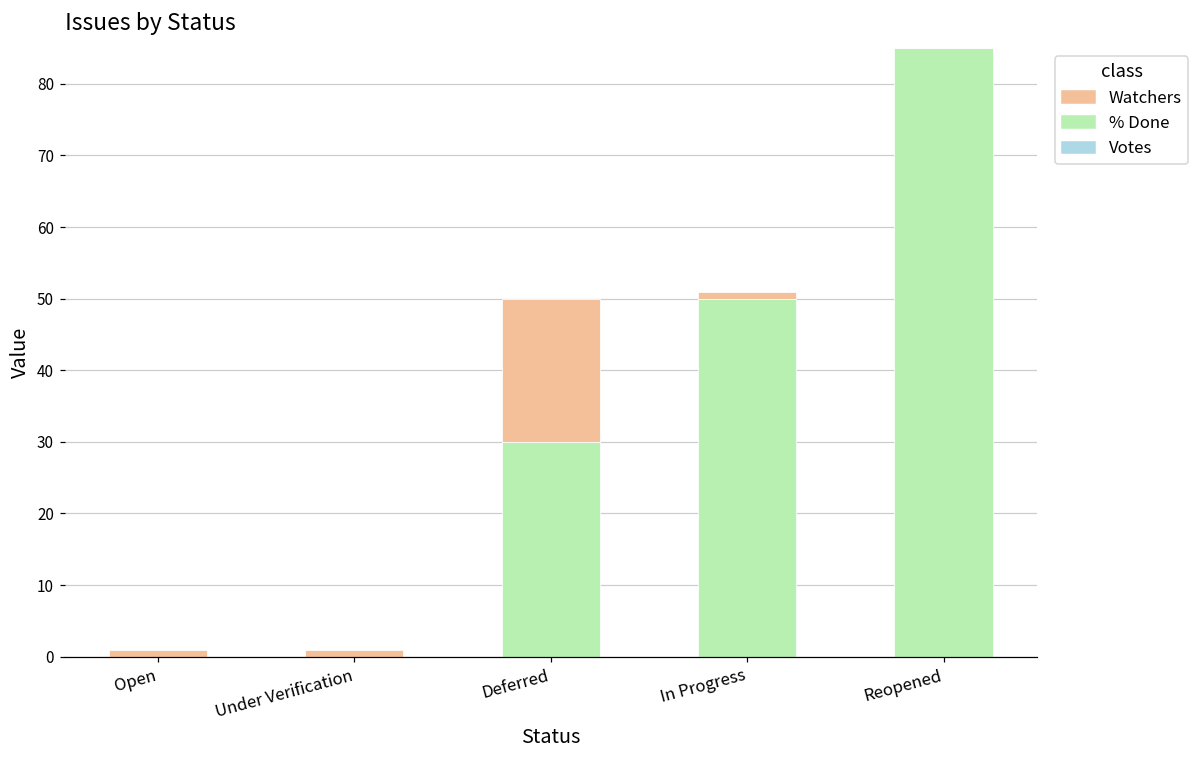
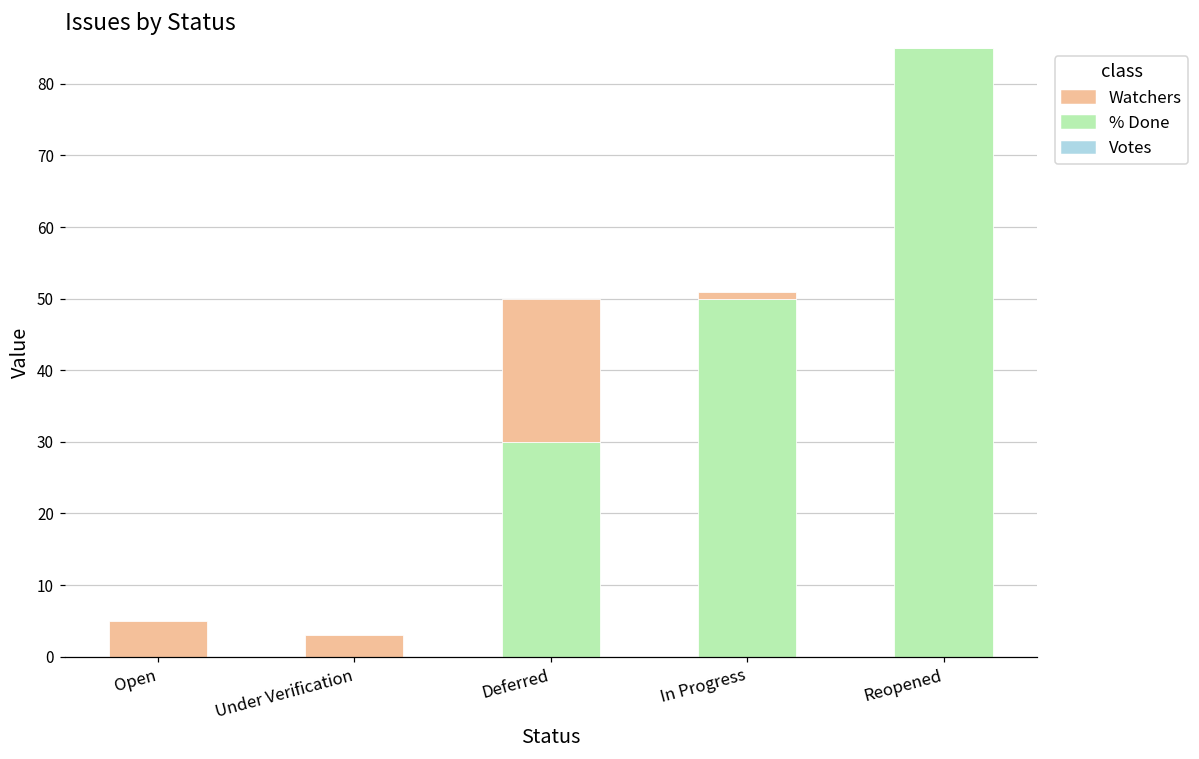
Watchers, Open: 1 -> 5
Watchers, Under Verification: 1 -> 3
